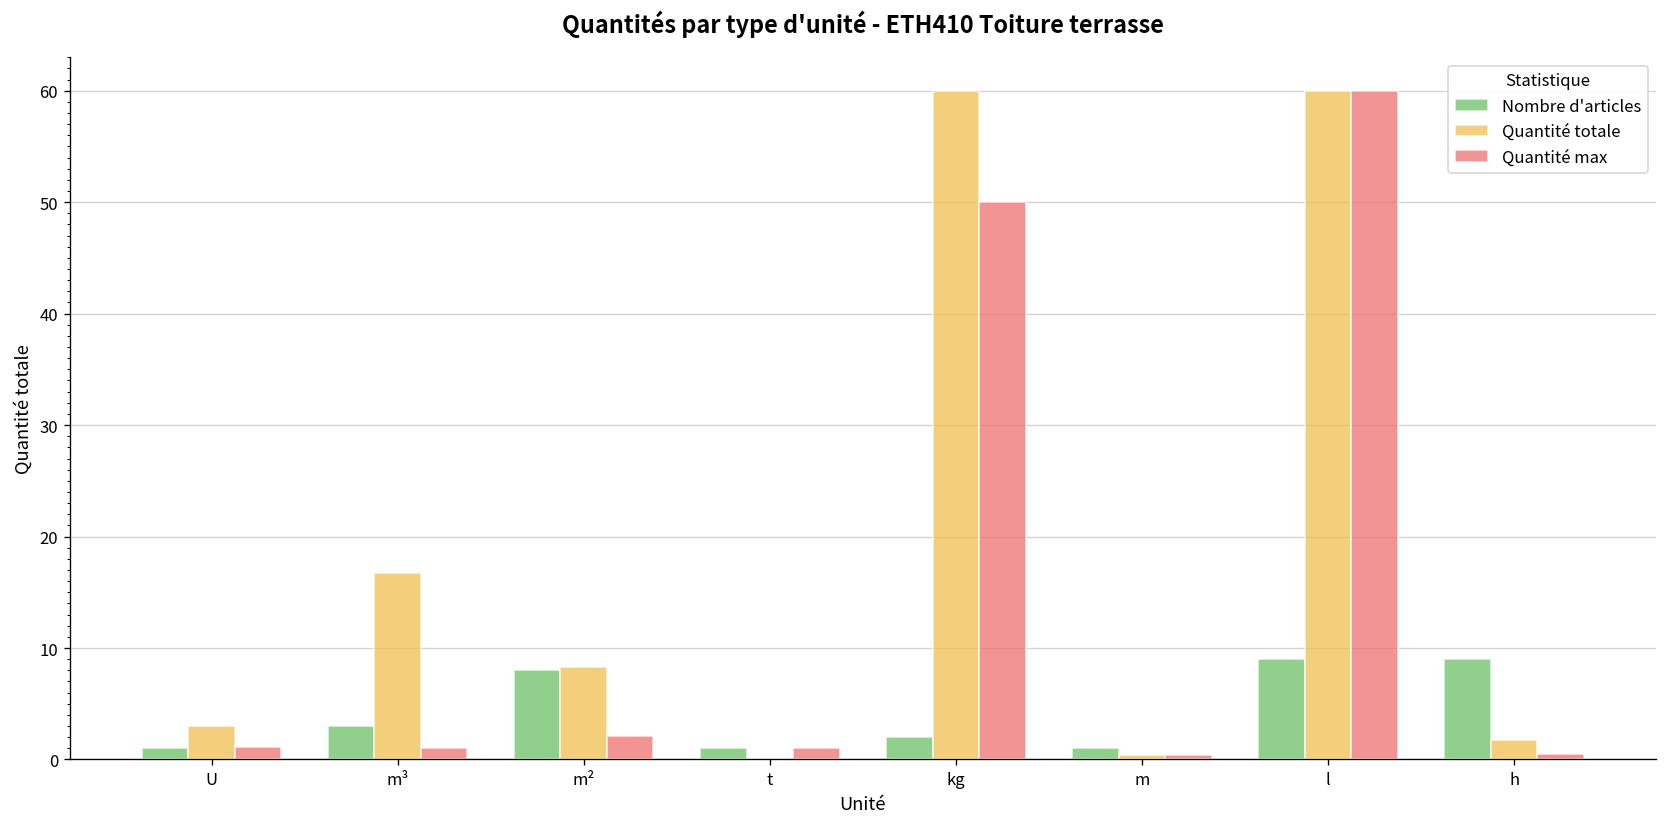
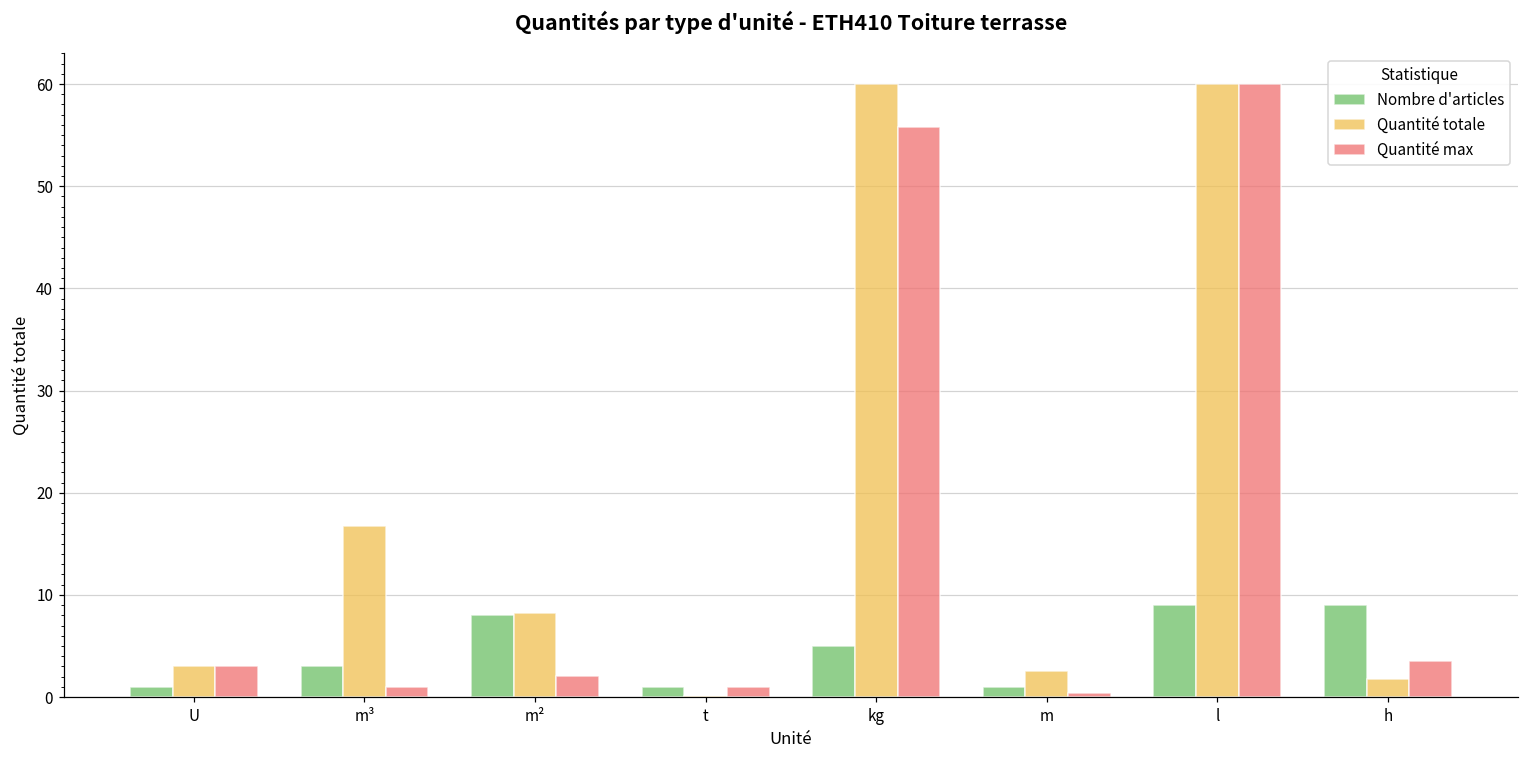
Quantité max, U: 1 -> 3
Nombre d'articles, kg: 2 -> 5
Quantité max, kg: 50 -> 56
Quantité totale, m: 0 -> 3
Quantité max, h: 0 -> 4
